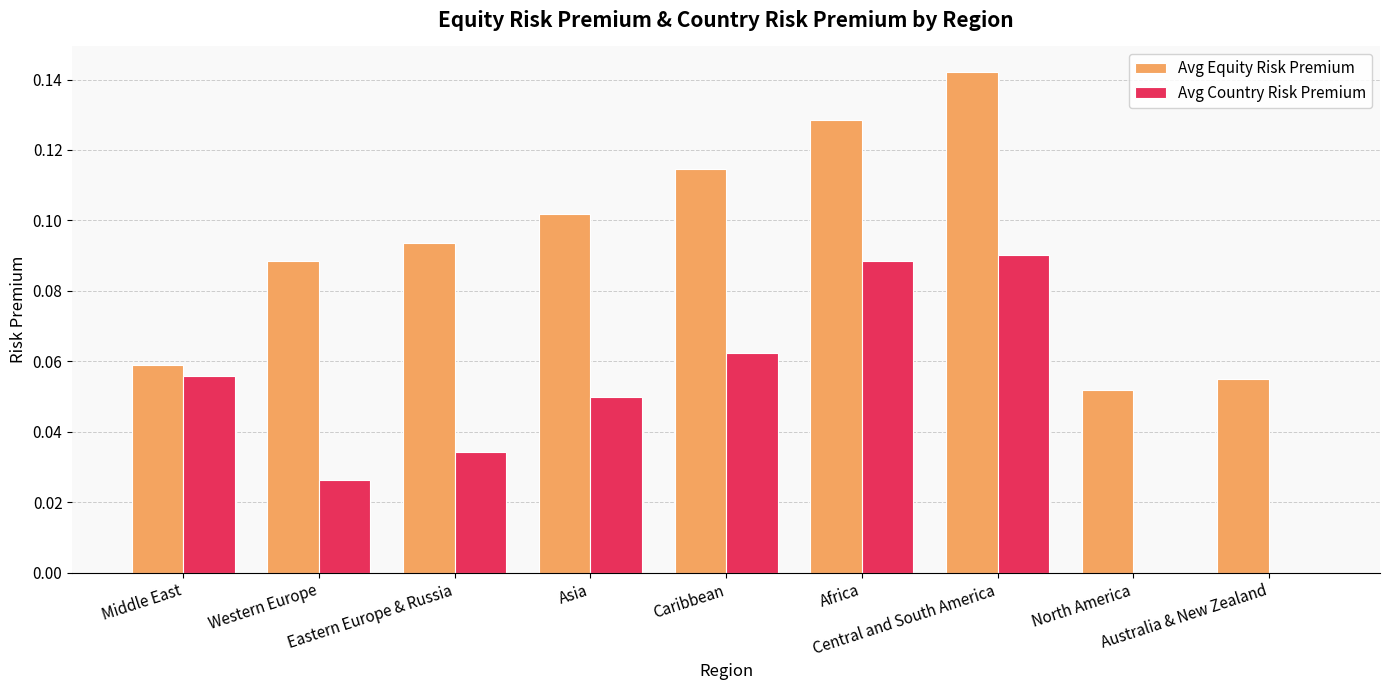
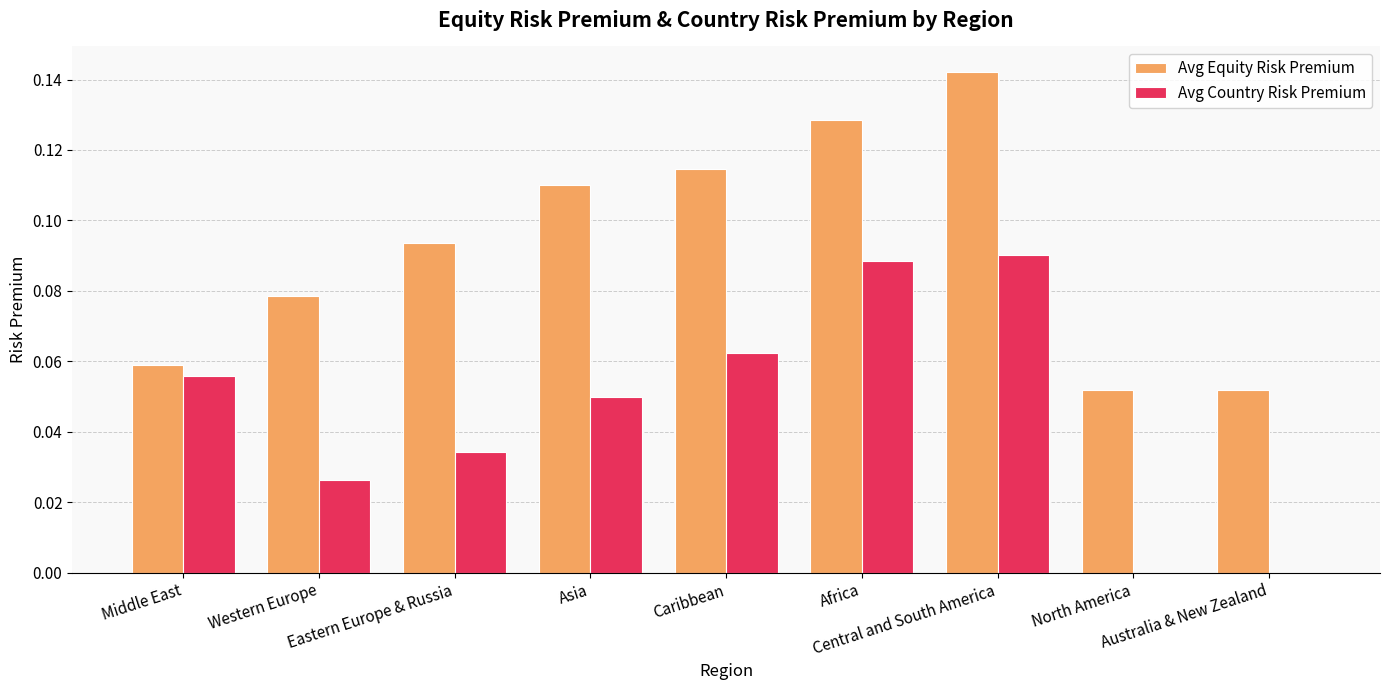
Avg Equity Risk Premium, Western Europe: 0.088 -> 0.078
Avg Equity Risk Premium, Asia: 0.102 -> 0.110
Avg Equity Risk Premium, Australia & New Zealand: 0.055 -> 0.052
